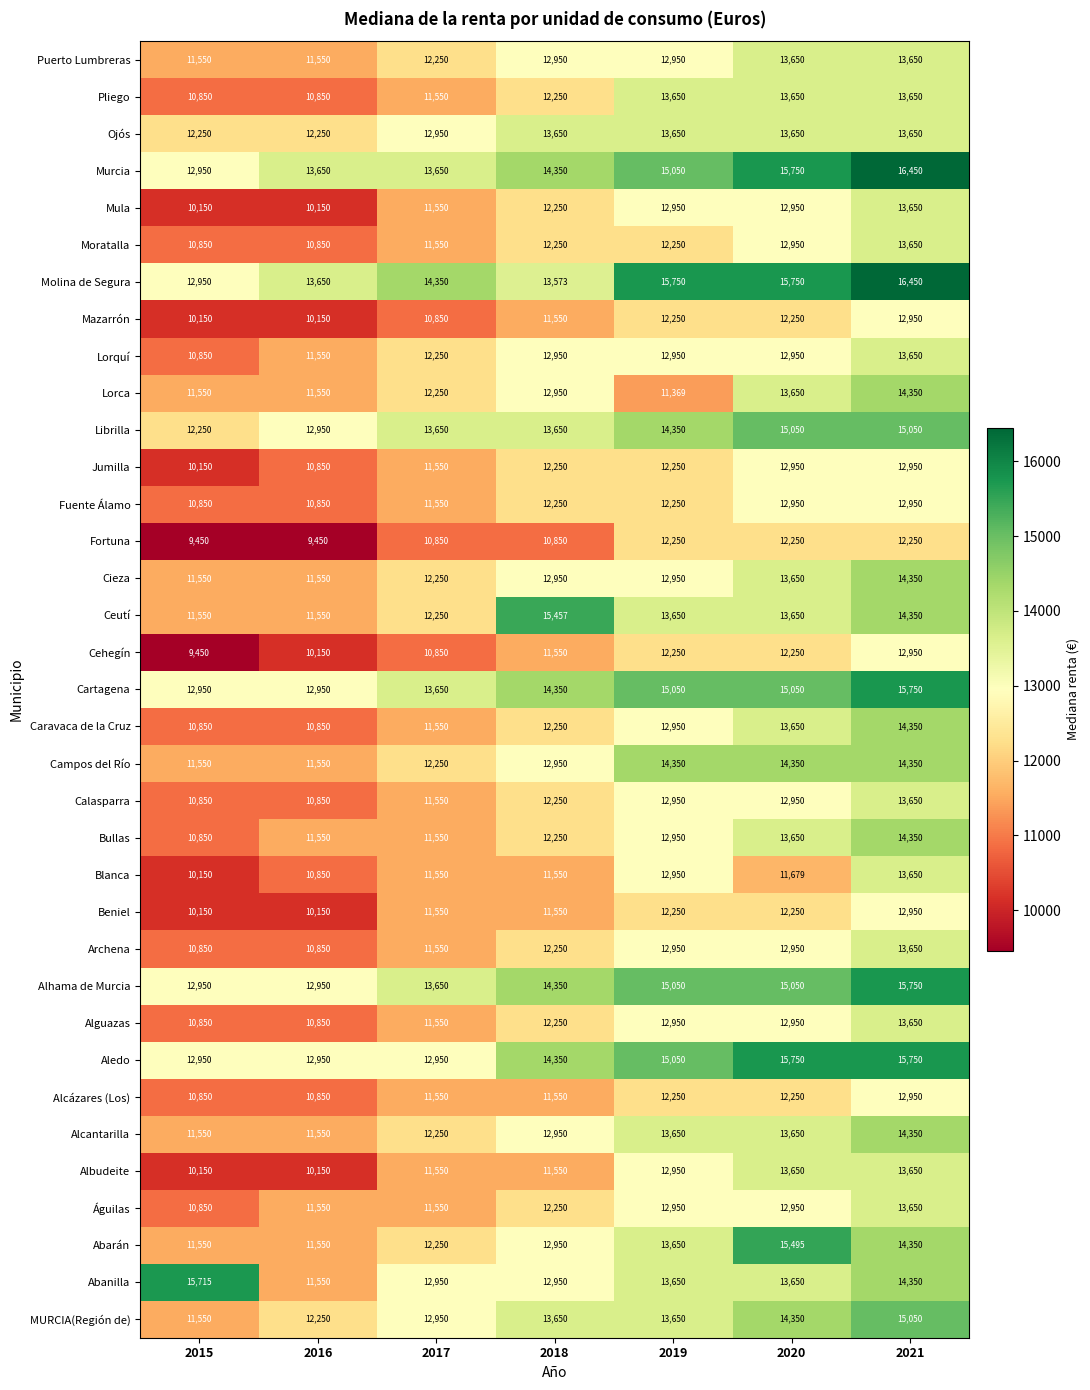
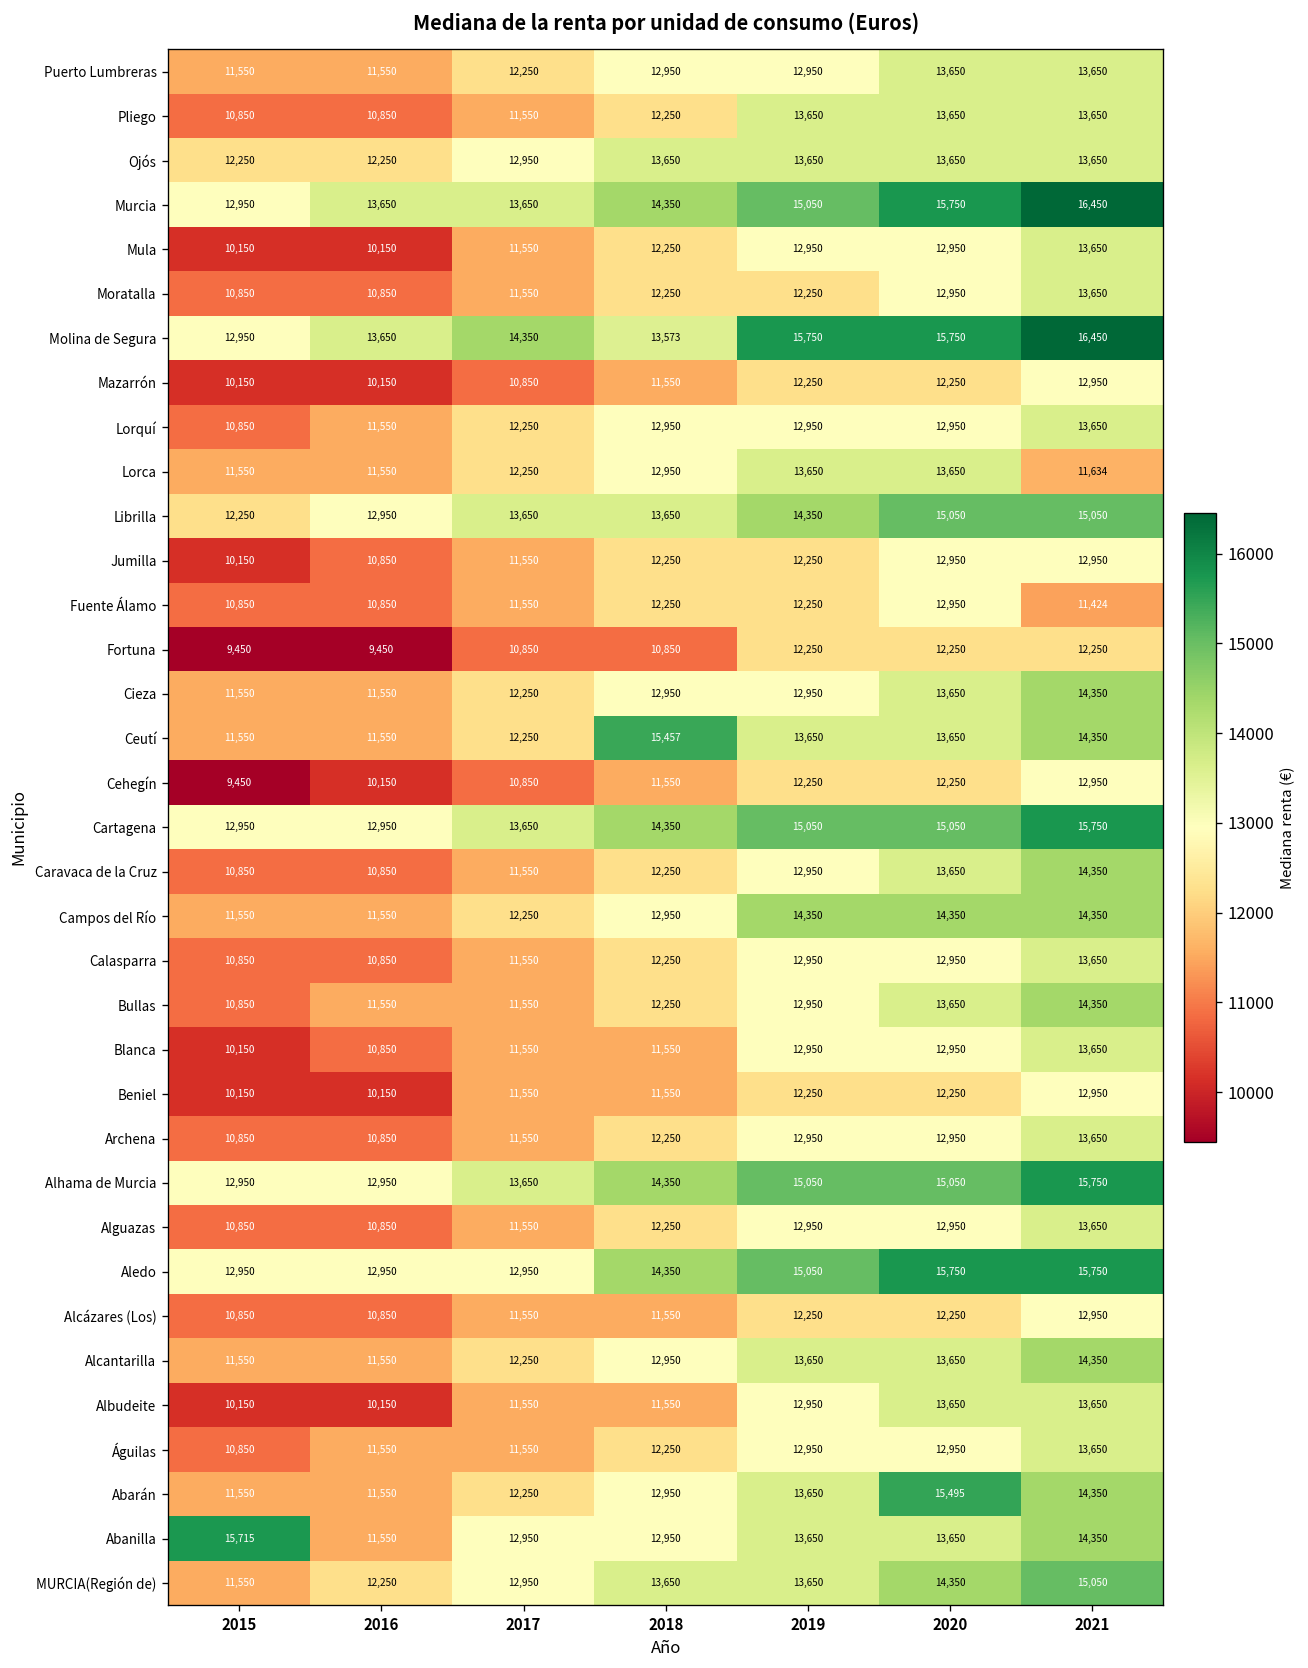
Lorca, 2019: 11,369 -> 13,650
Lorca, 2021: 14,350 -> 11,634
Fuente Álamo, 2021: 12,950 -> 11,424
Blanca, 2020: 11,679 -> 12,950
